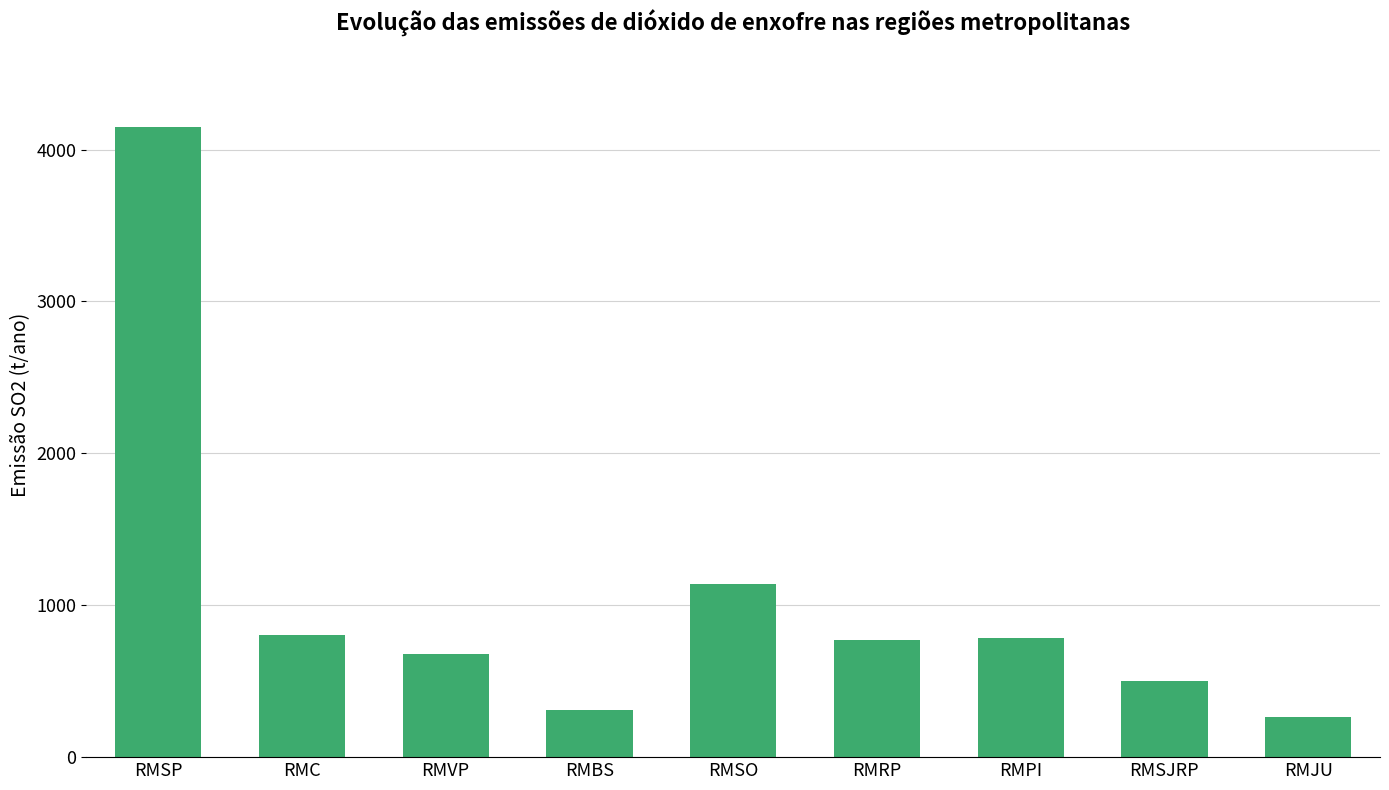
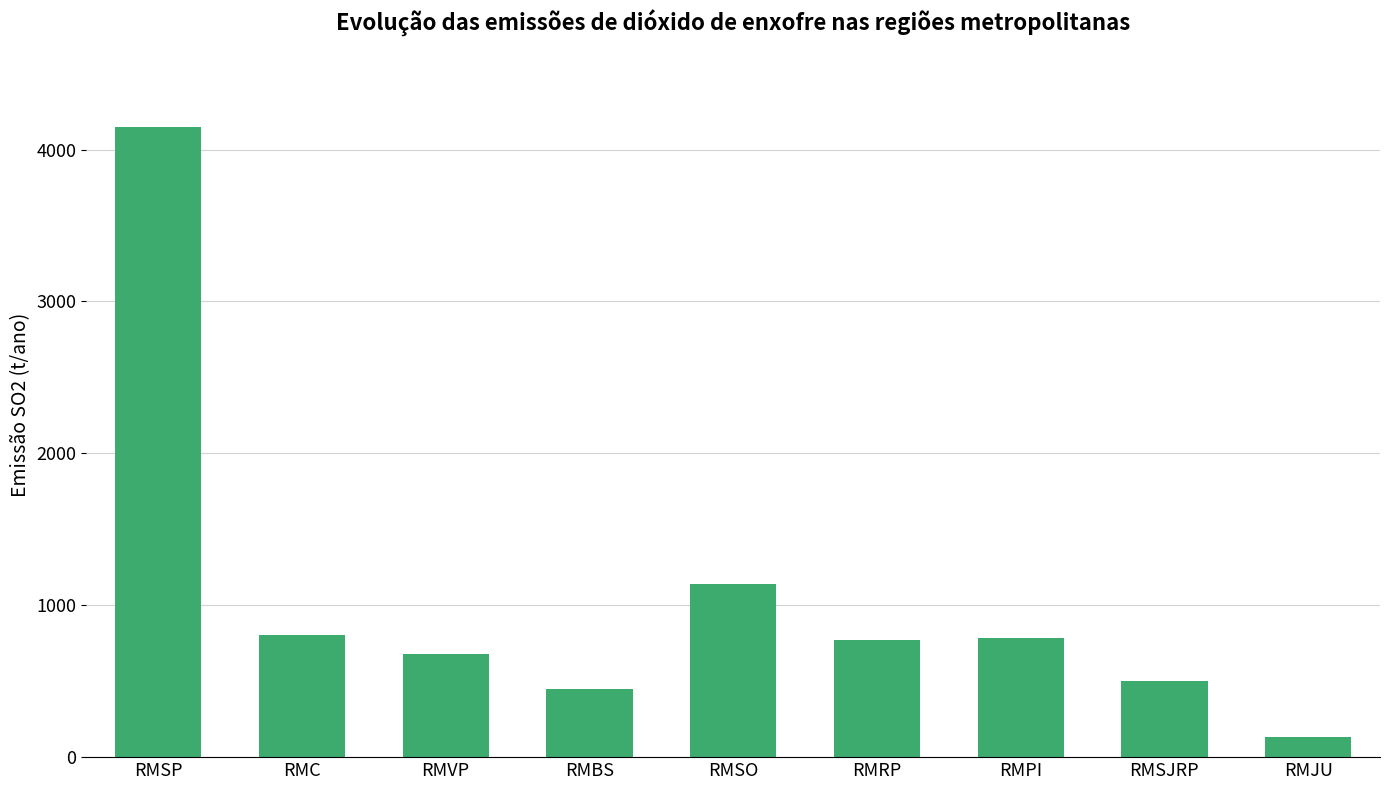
RMBS: 310 -> 450
RMJU: 260 -> 130
